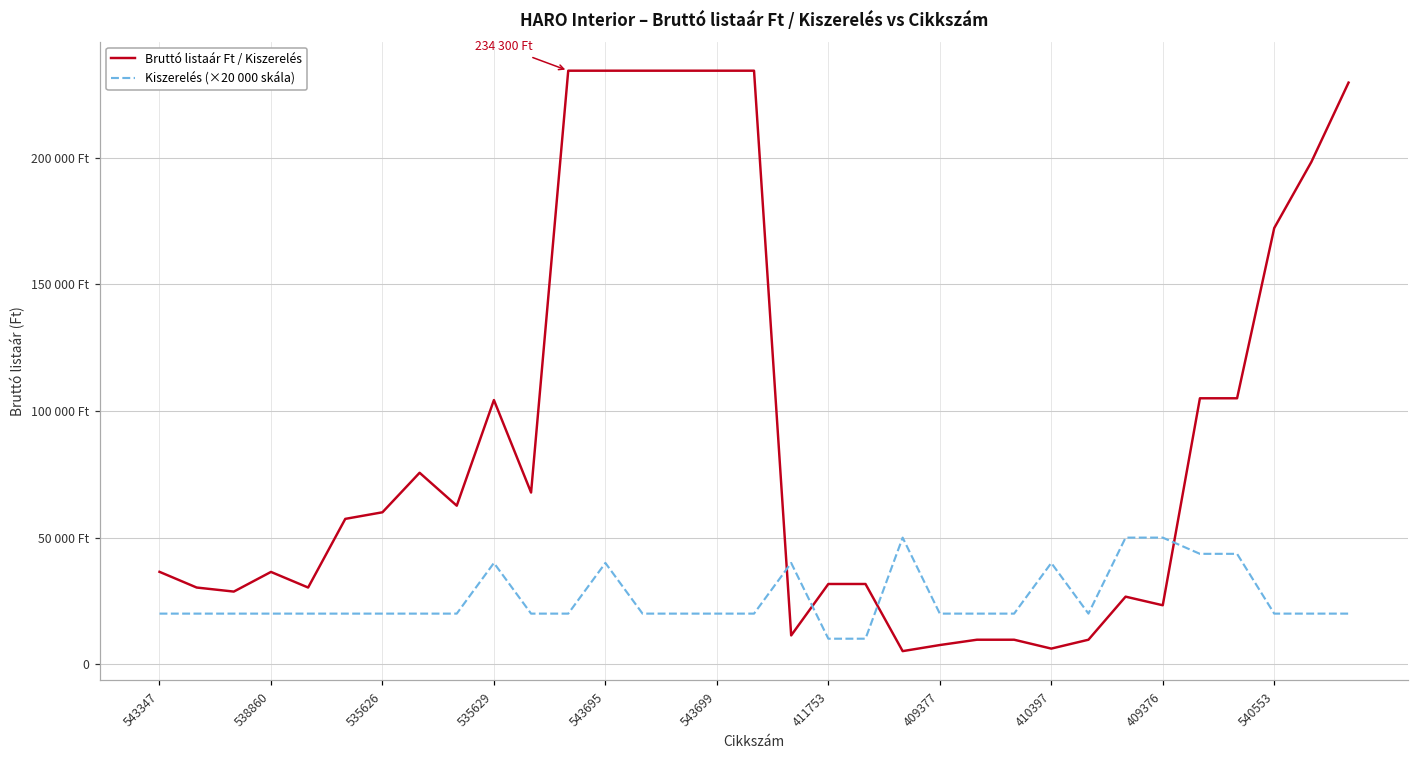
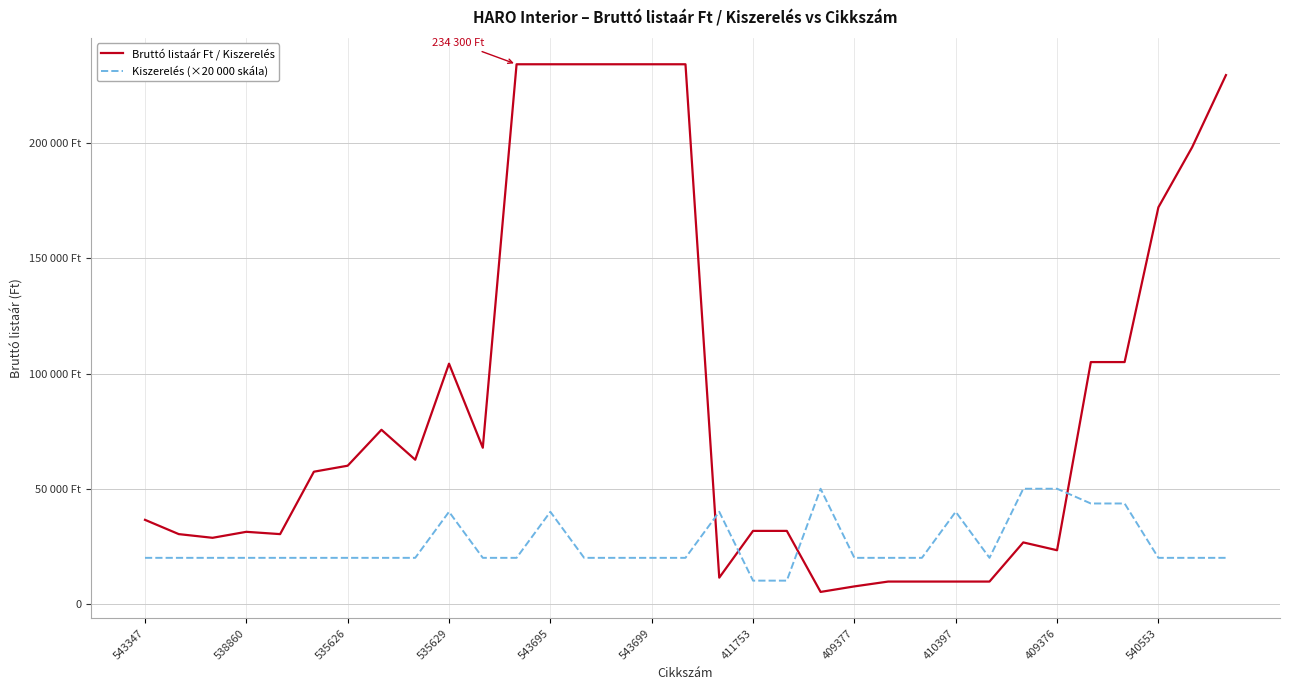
Bruttó listaár Ft / Kiszerelés, 538860: 36000 Ft -> 31000 Ft
Bruttó listaár Ft / Kiszerelés, 410397: 6000 Ft -> 10000 Ft
